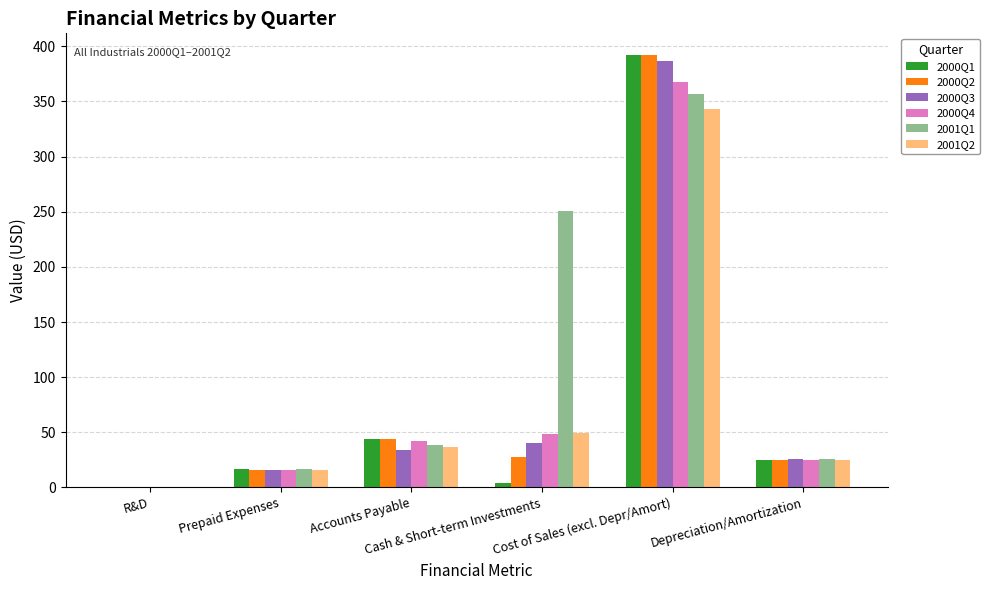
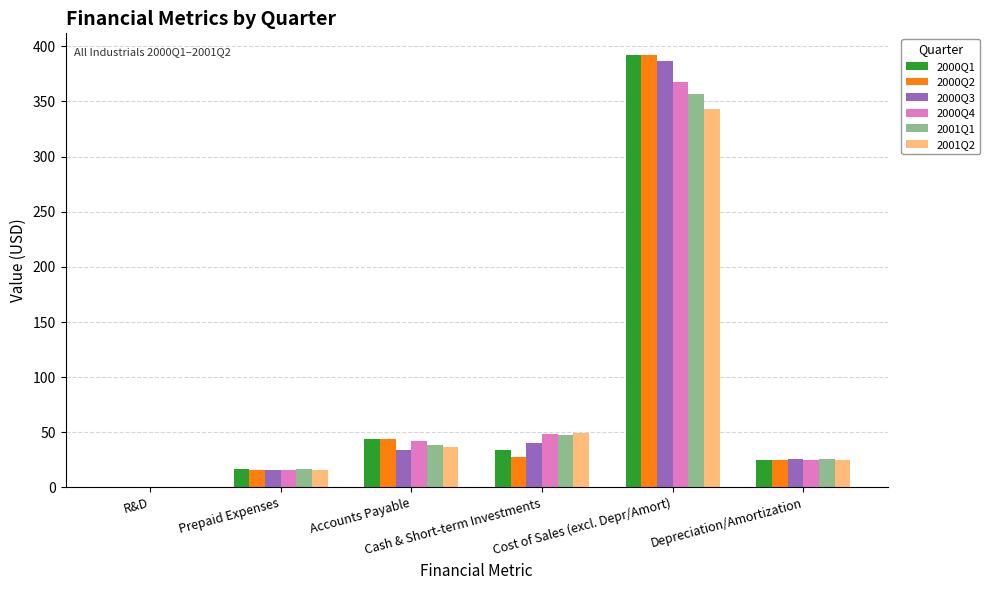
2000Q1, Cash & Short-term Investments: 4 -> 34
2001Q1, Cash & Short-term Investments: 250 -> 48
